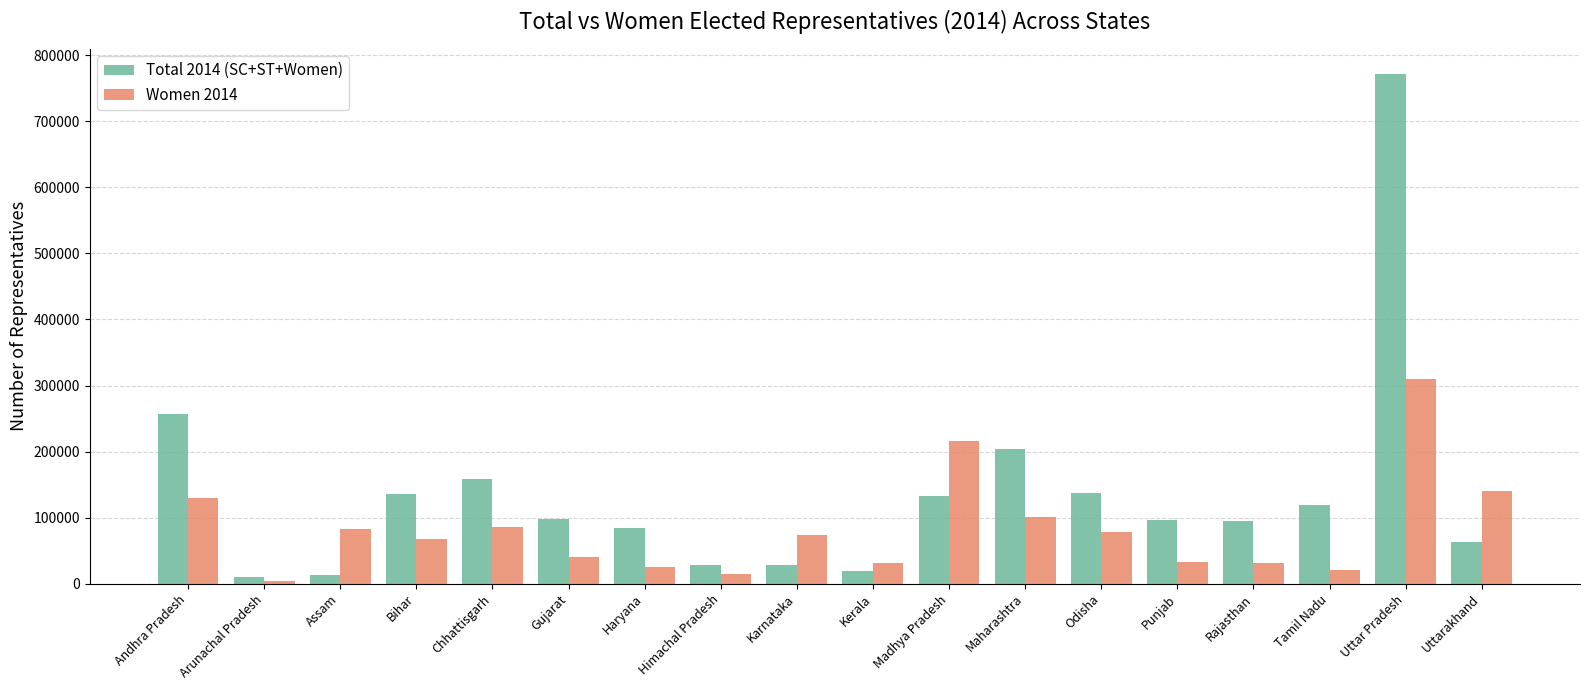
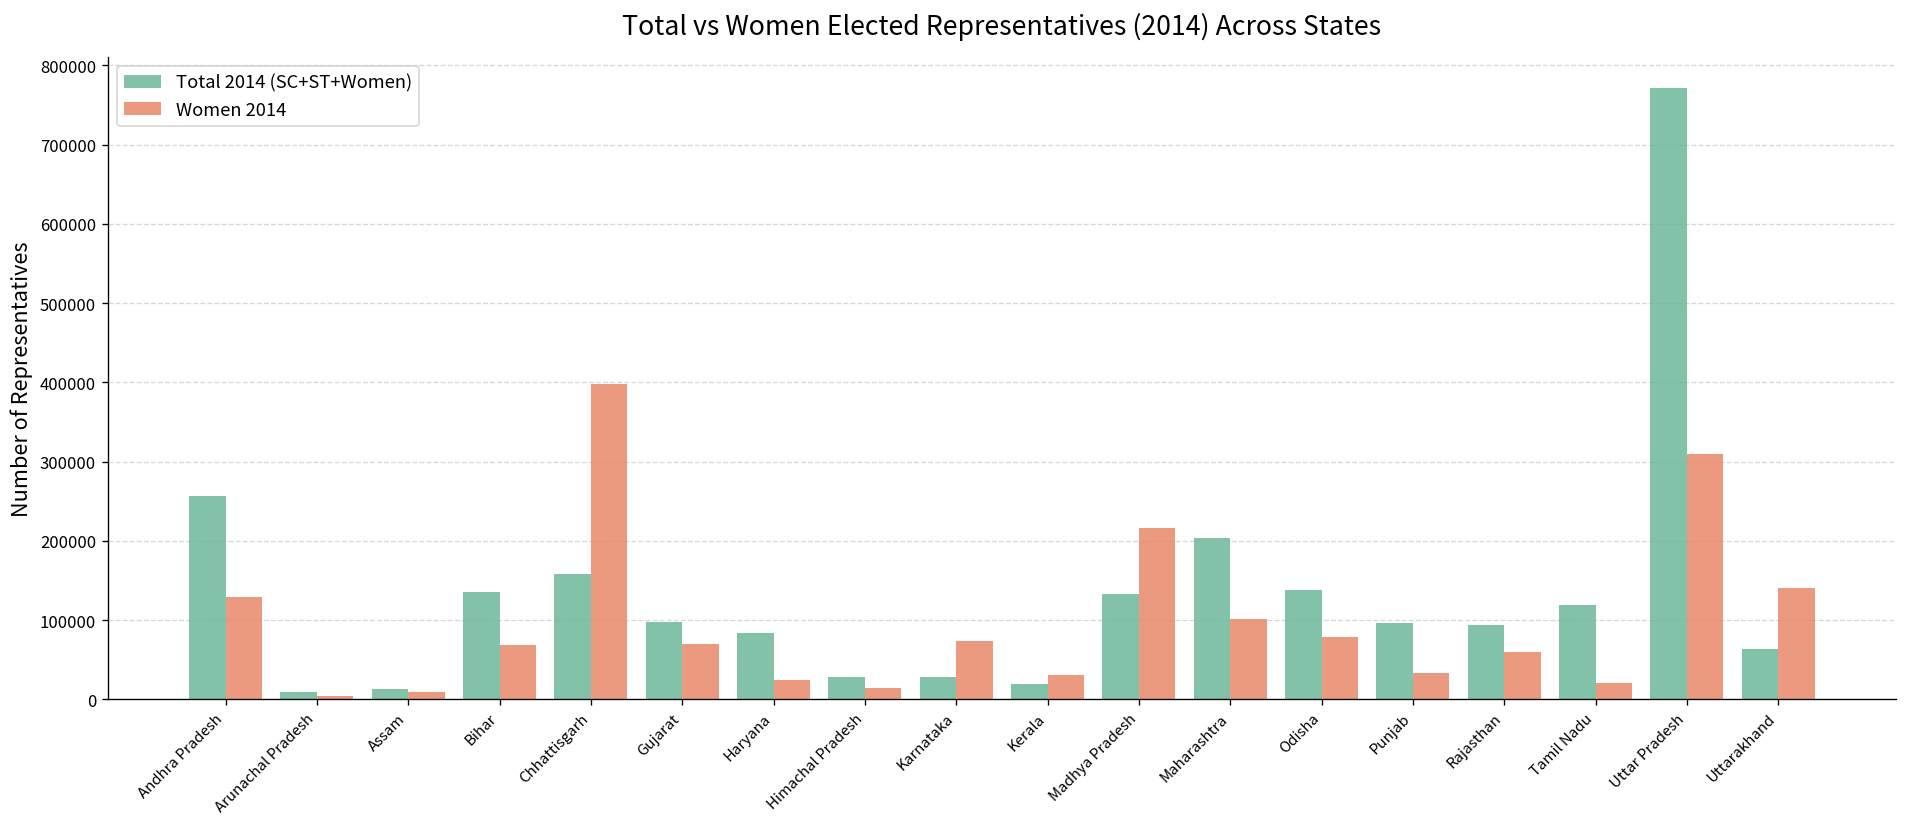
Women 2014, Assam: 80000 -> 10000
Women 2014, Chhattisgarh: 90000 -> 400000
Women 2014, Gujarat: 40000 -> 70000
Women 2014, Rajasthan: 30000 -> 60000
